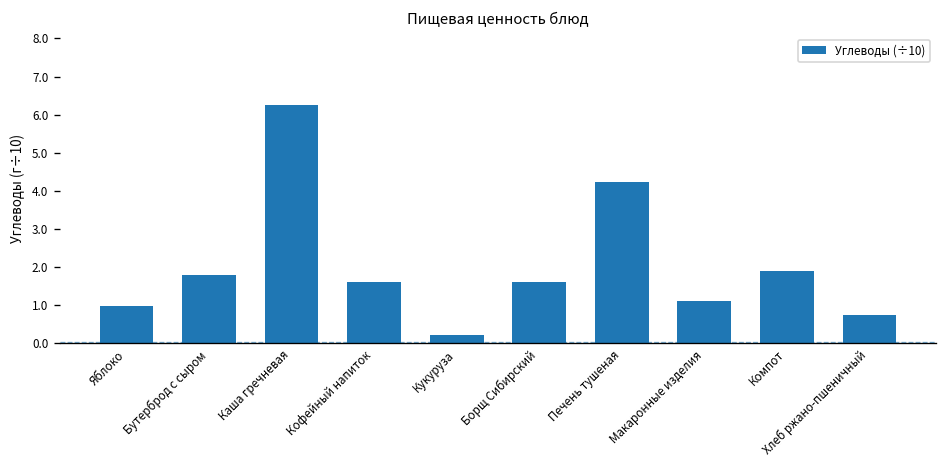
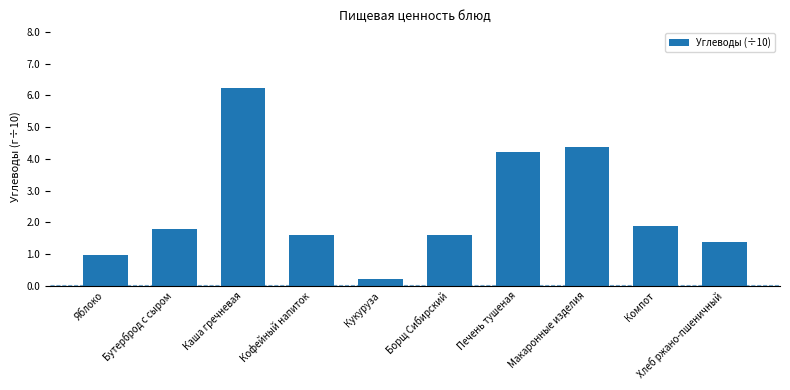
Макаронные изделия: 1.1 -> 4.4
Хлеб ржано-пшеничный: 0.7 -> 1.4
